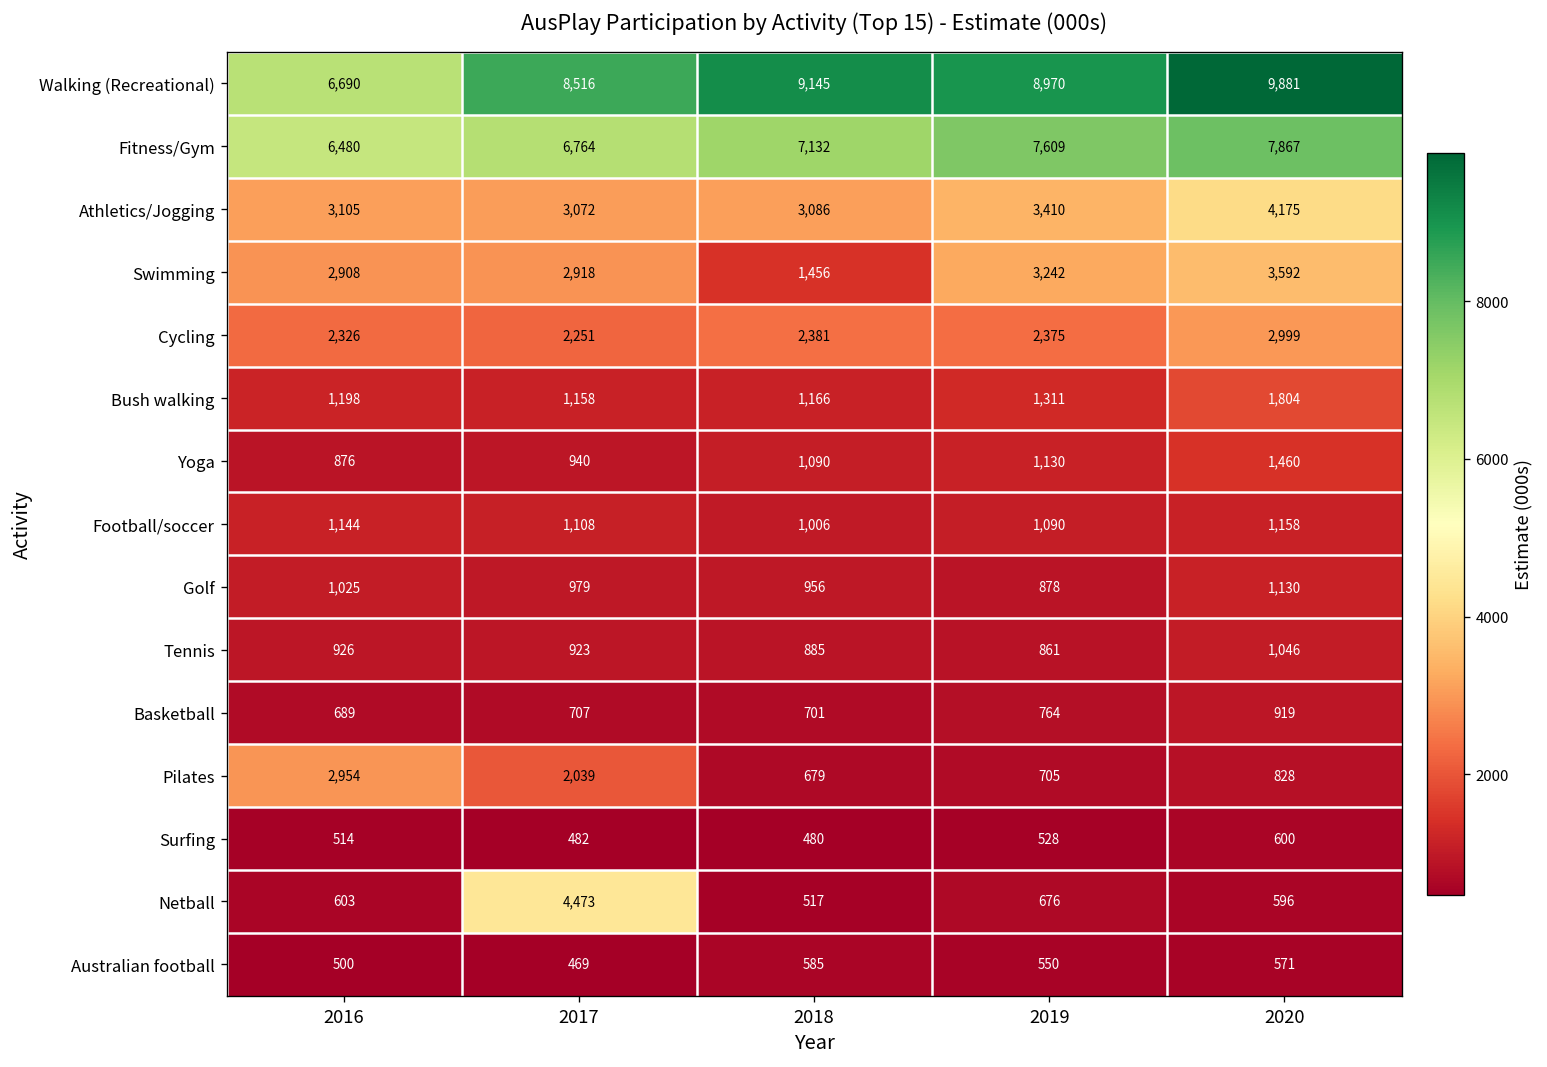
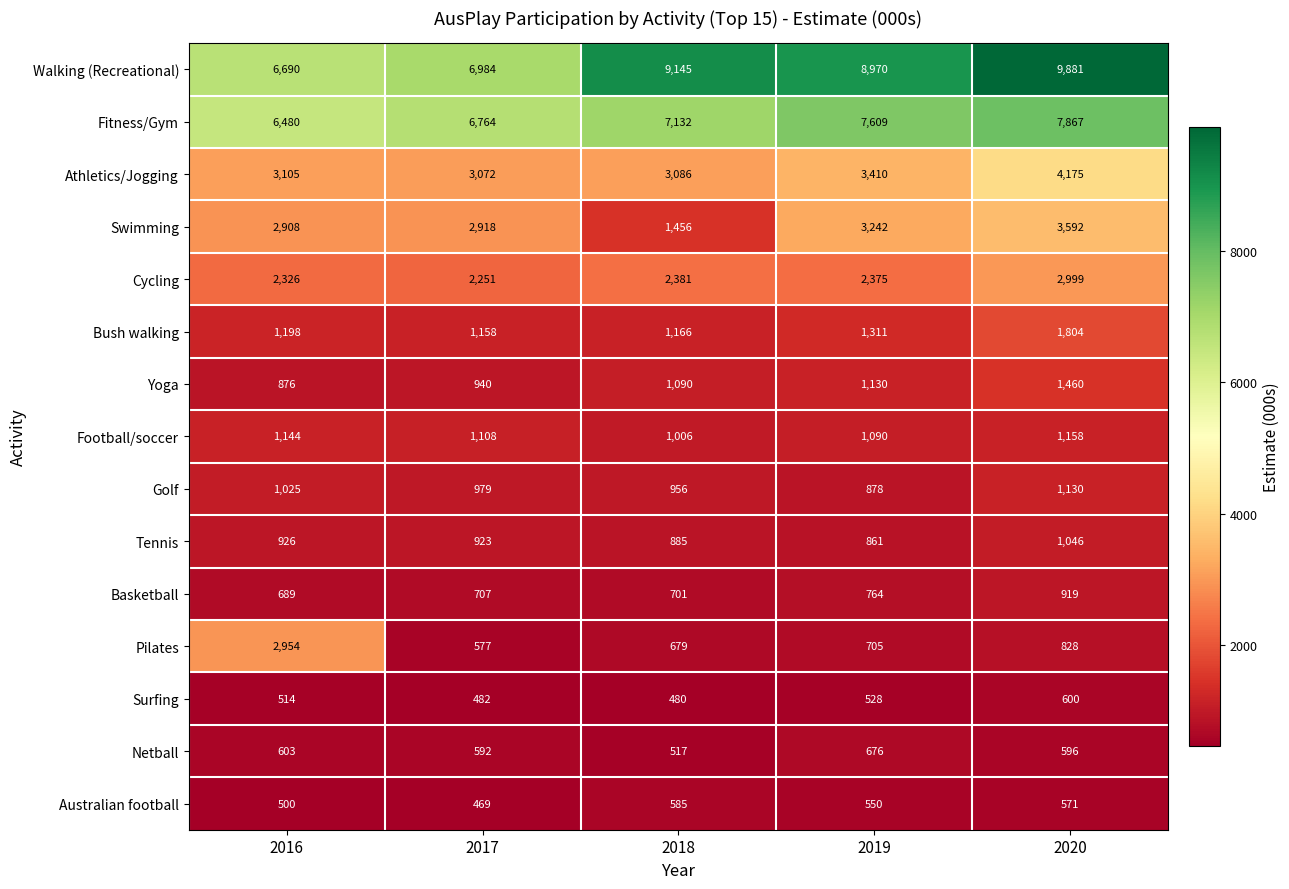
Walking (Recreational), 2017: 8,516 -> 6,984
Pilates, 2017: 2,039 -> 577
Netball, 2017: 4,473 -> 592
